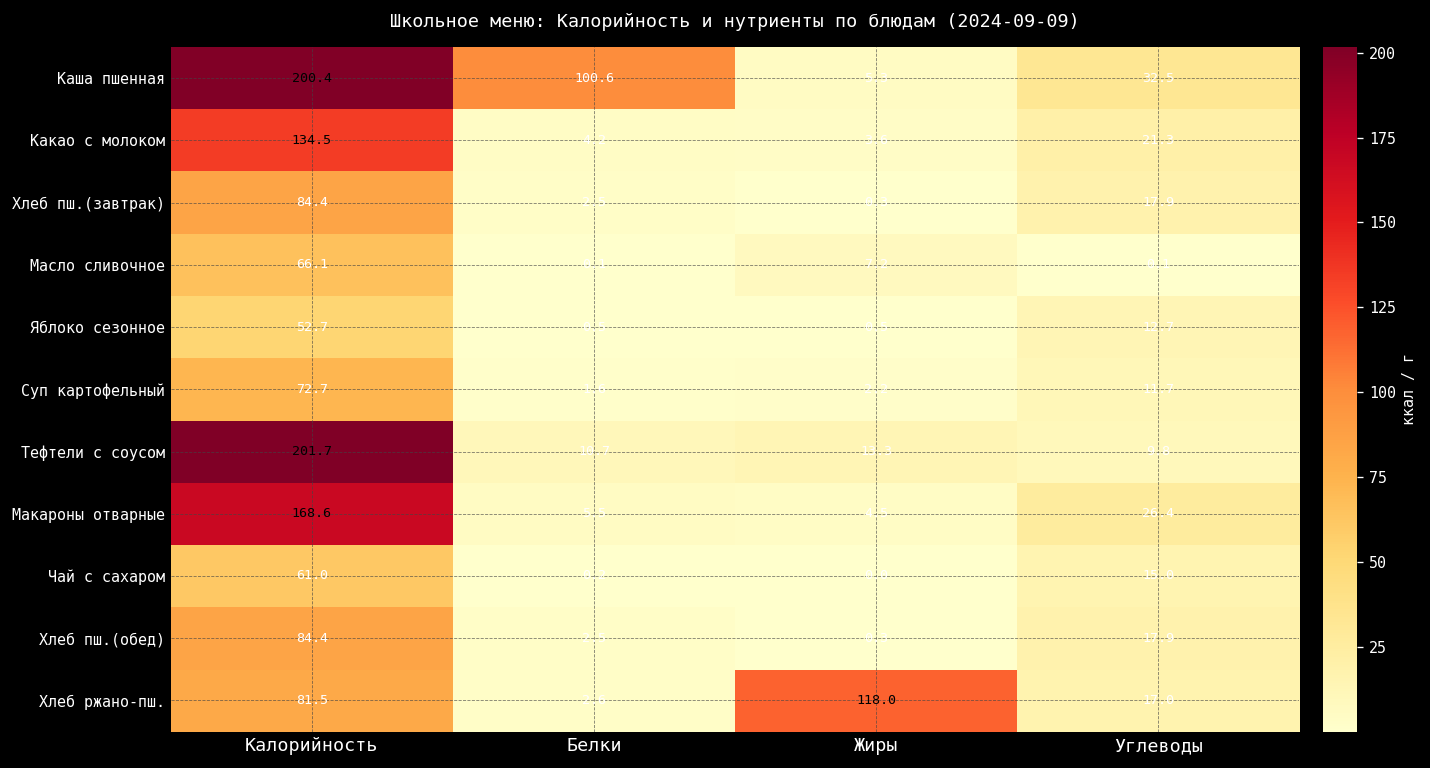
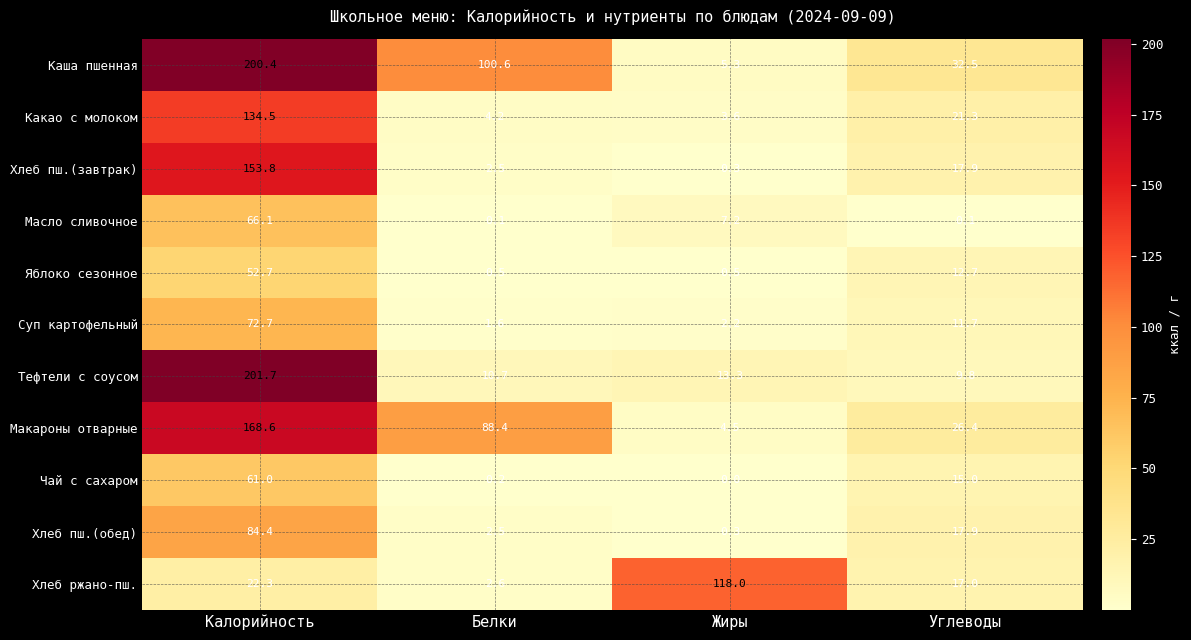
Хлеб пш.(завтрак), Калорийность: 84.4 -> 153.8
Макароны отварные, Белки: 5.5 -> 88.4
Хлеб ржано-пш., Калорийность: 81.5 -> 22.3
